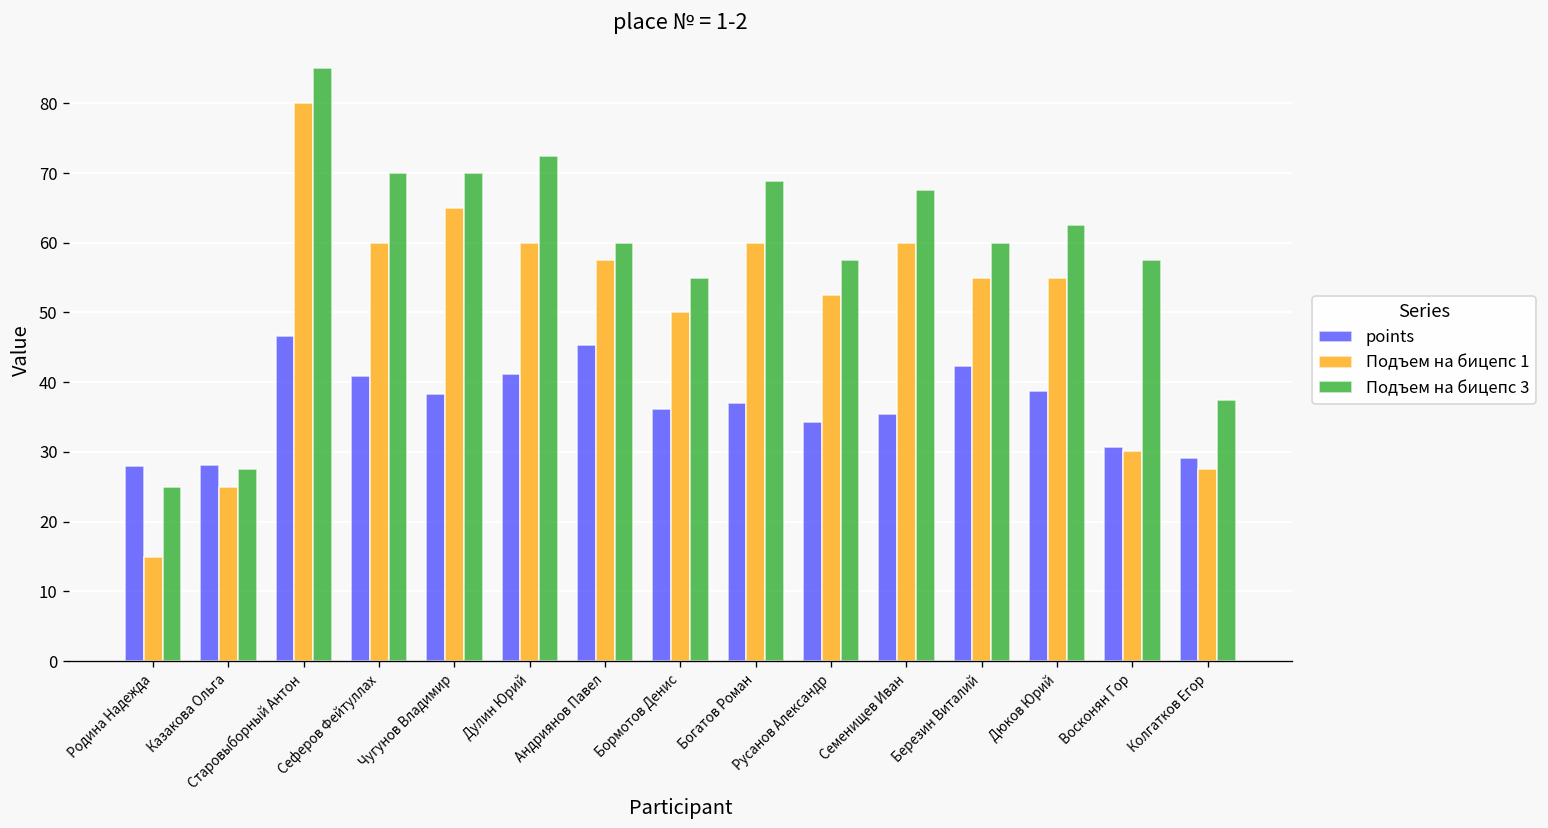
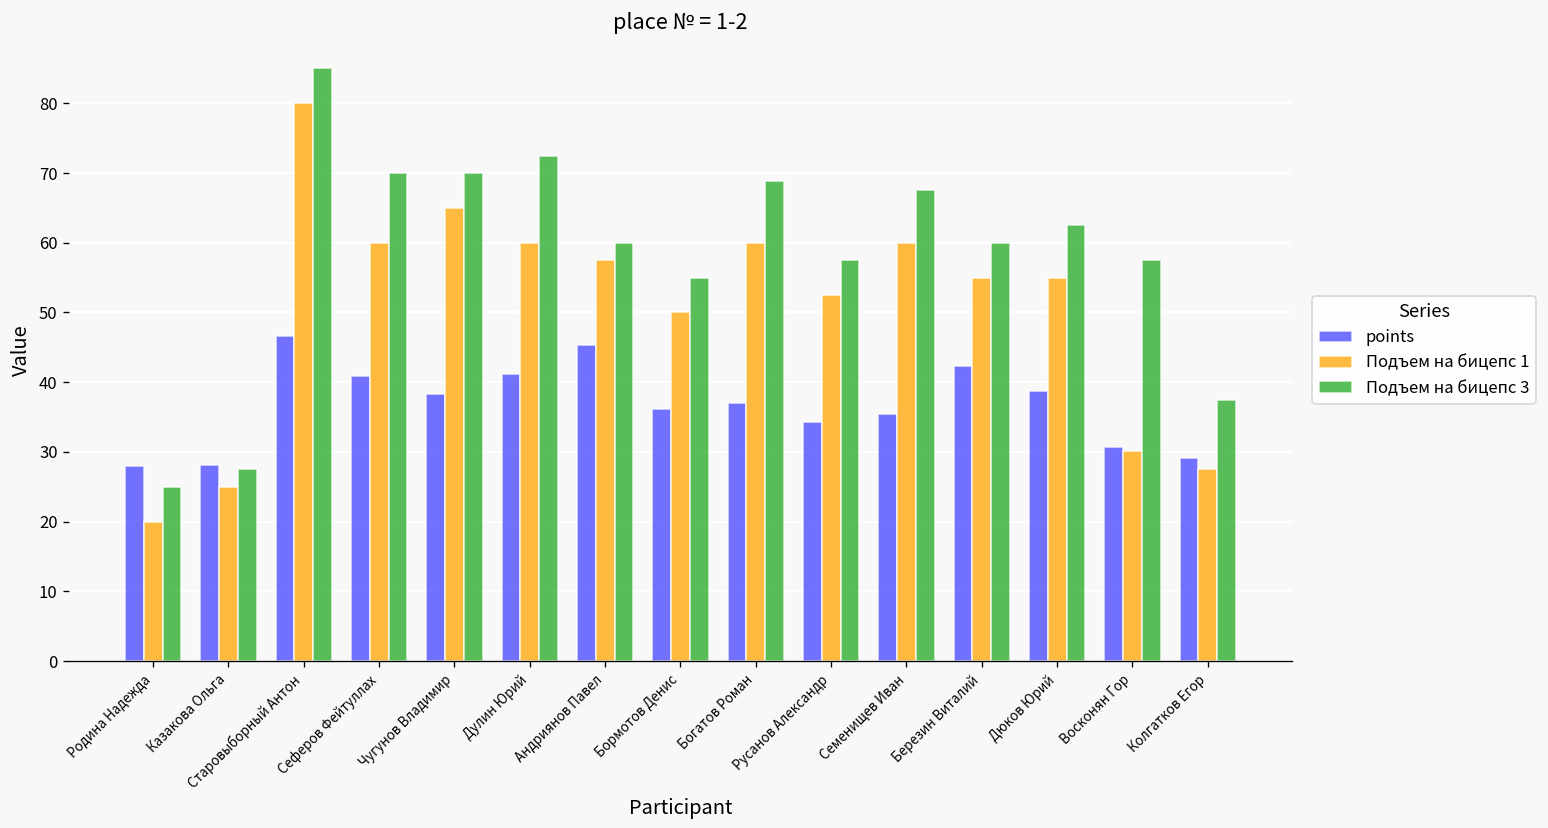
Подъем на бицепс 1, Родина Надежда: 15 -> 20
